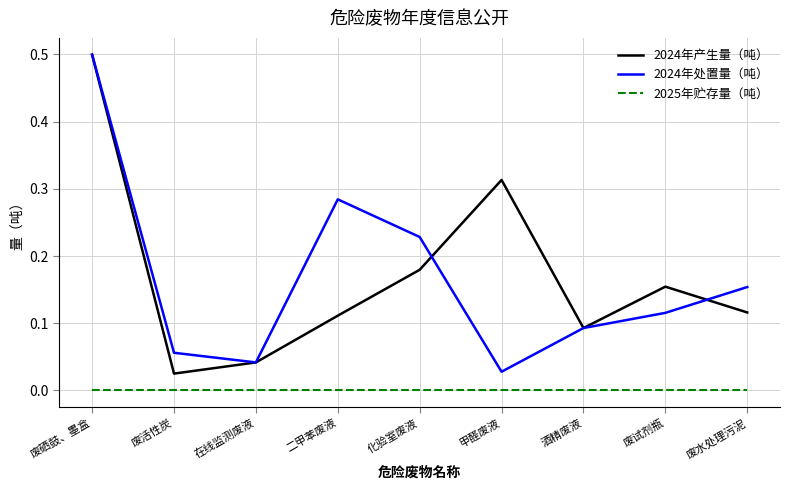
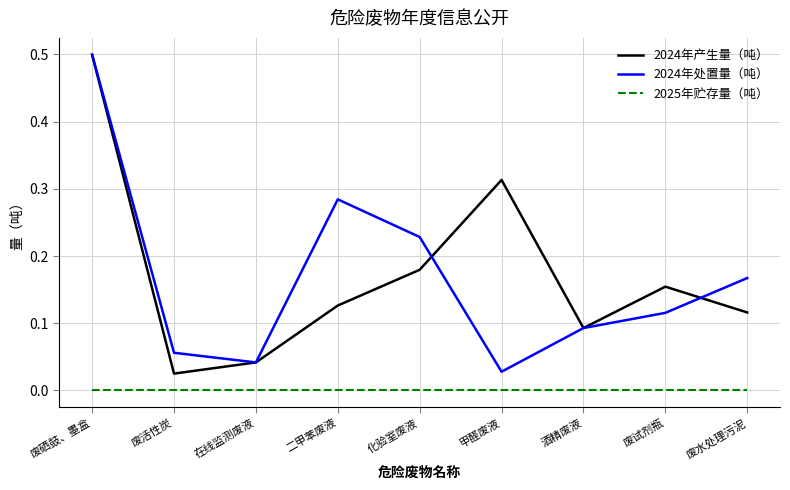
2024年产生量（吨）, 二甲苯废液: 0.11 -> 0.13
2024年处置量（吨）, 废水处理污泥: 0.15 -> 0.17
